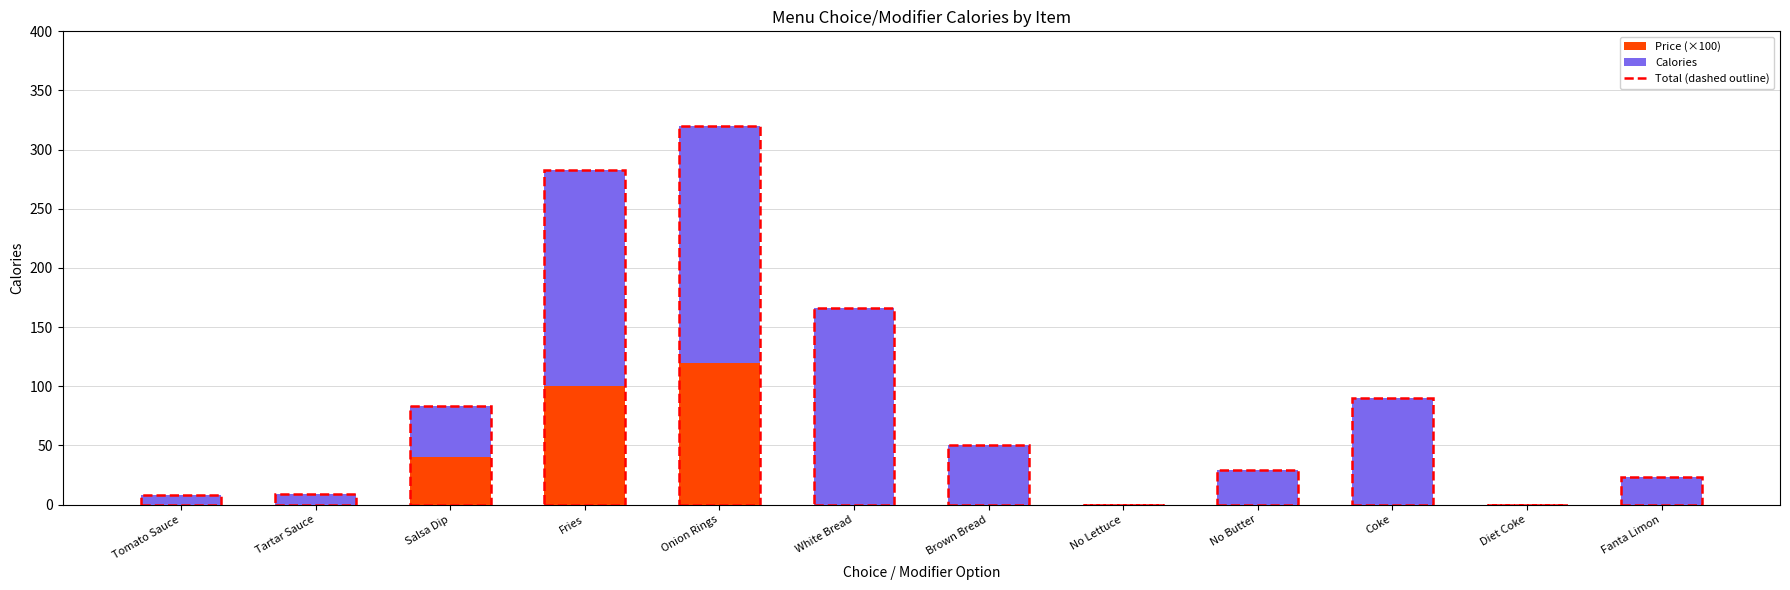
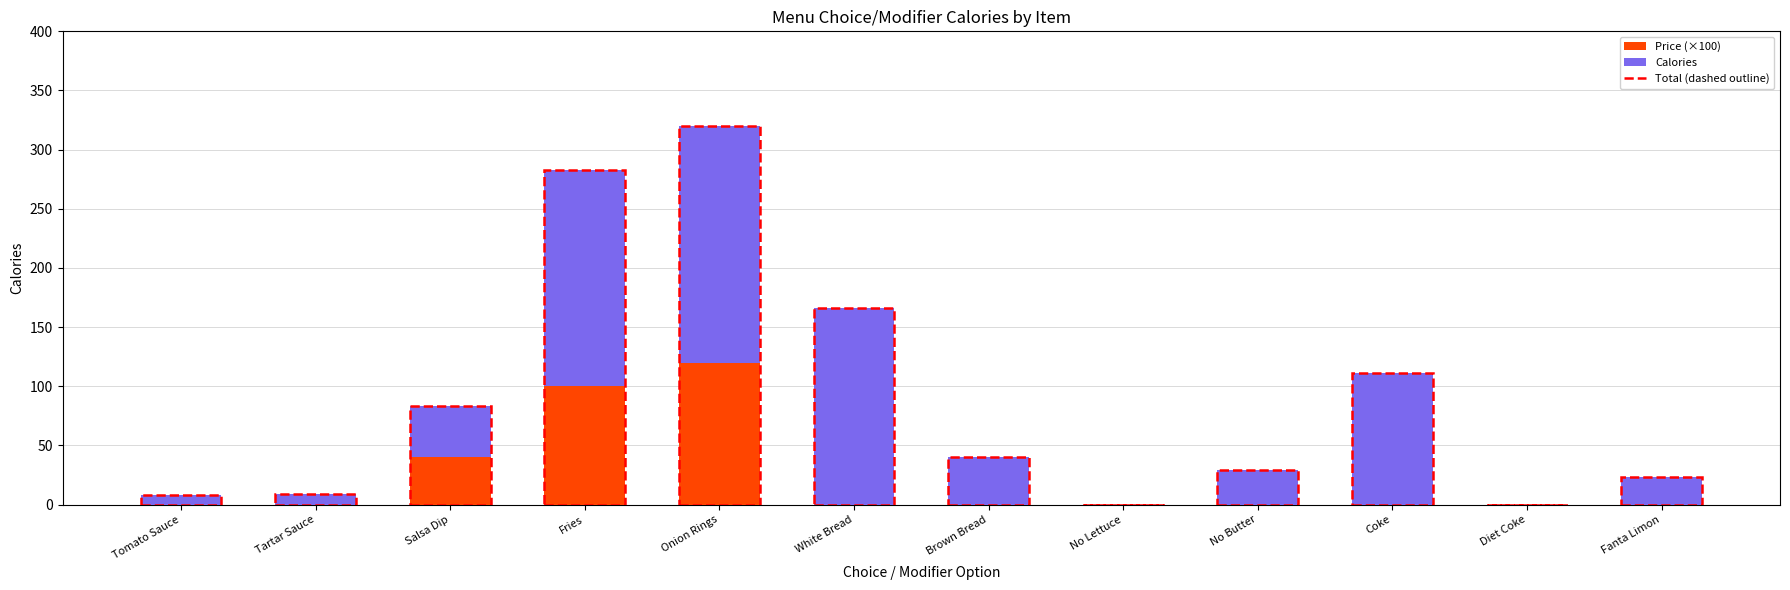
Calories, Brown Bread: 50 -> 40
Calories, Coke: 90 -> 111
